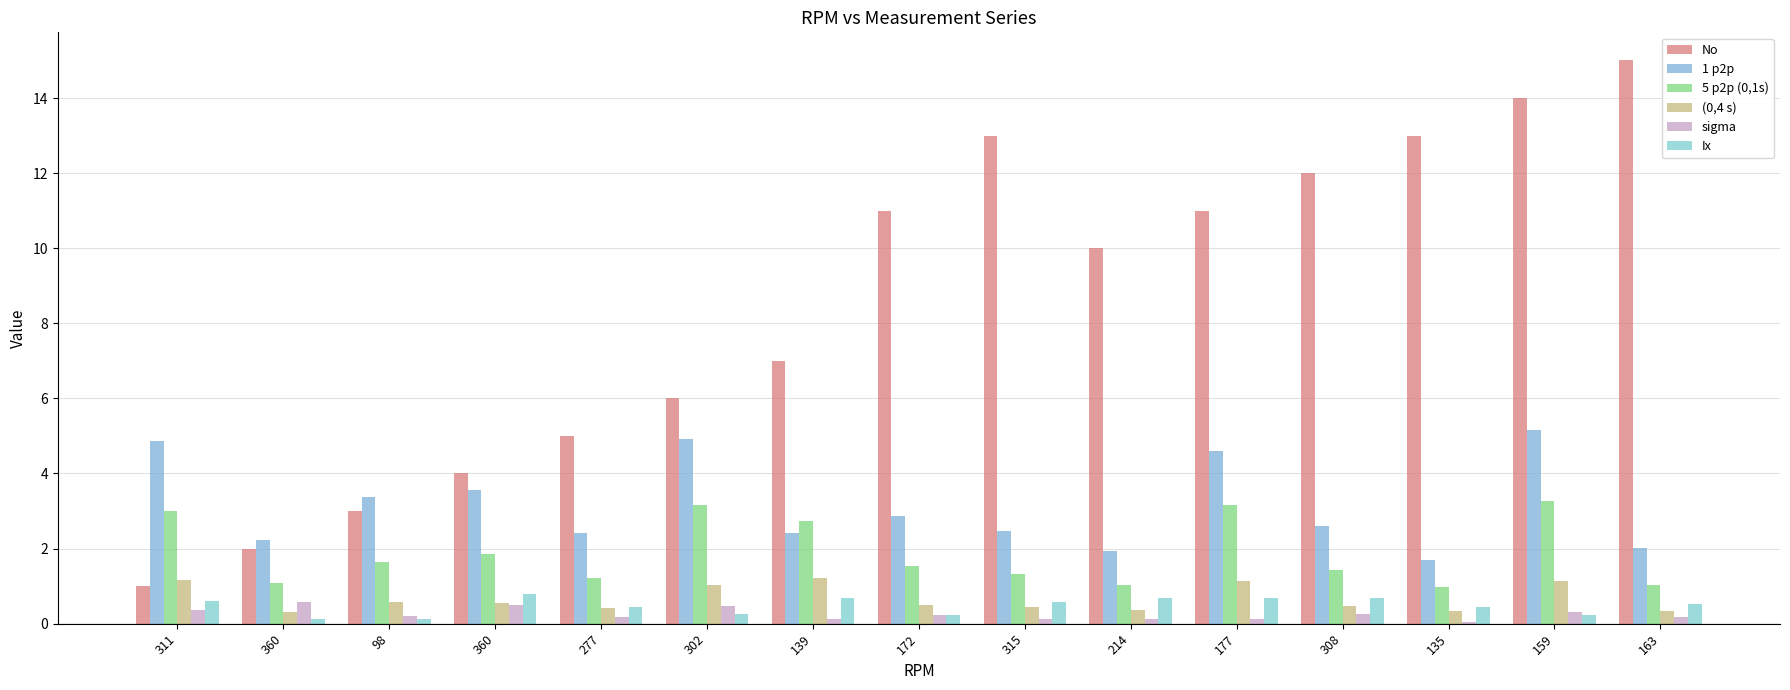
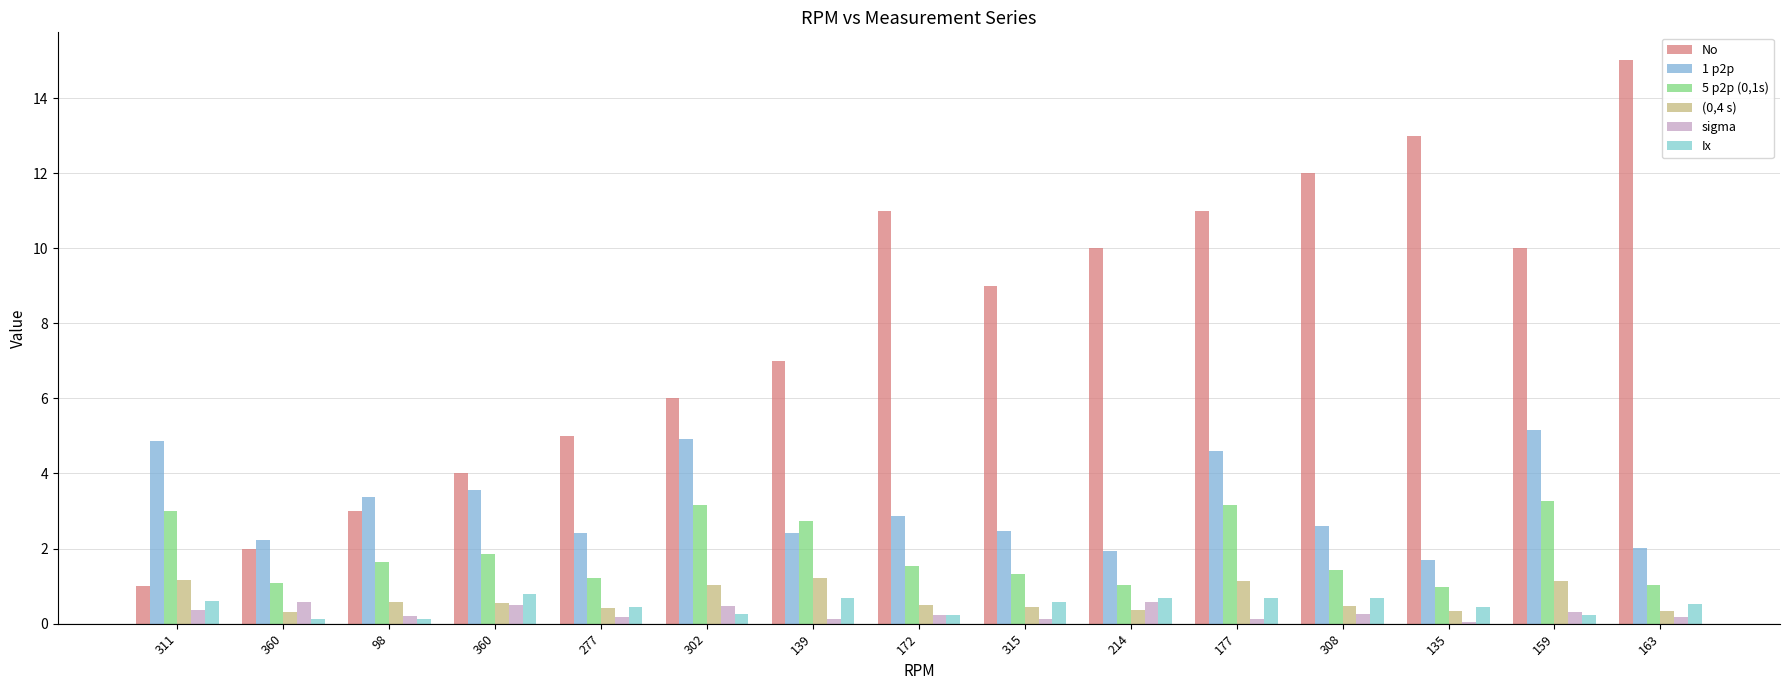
No, 315: 13 -> 9
sigma, 214: 0.1 -> 0.6
No, 159: 14 -> 10
